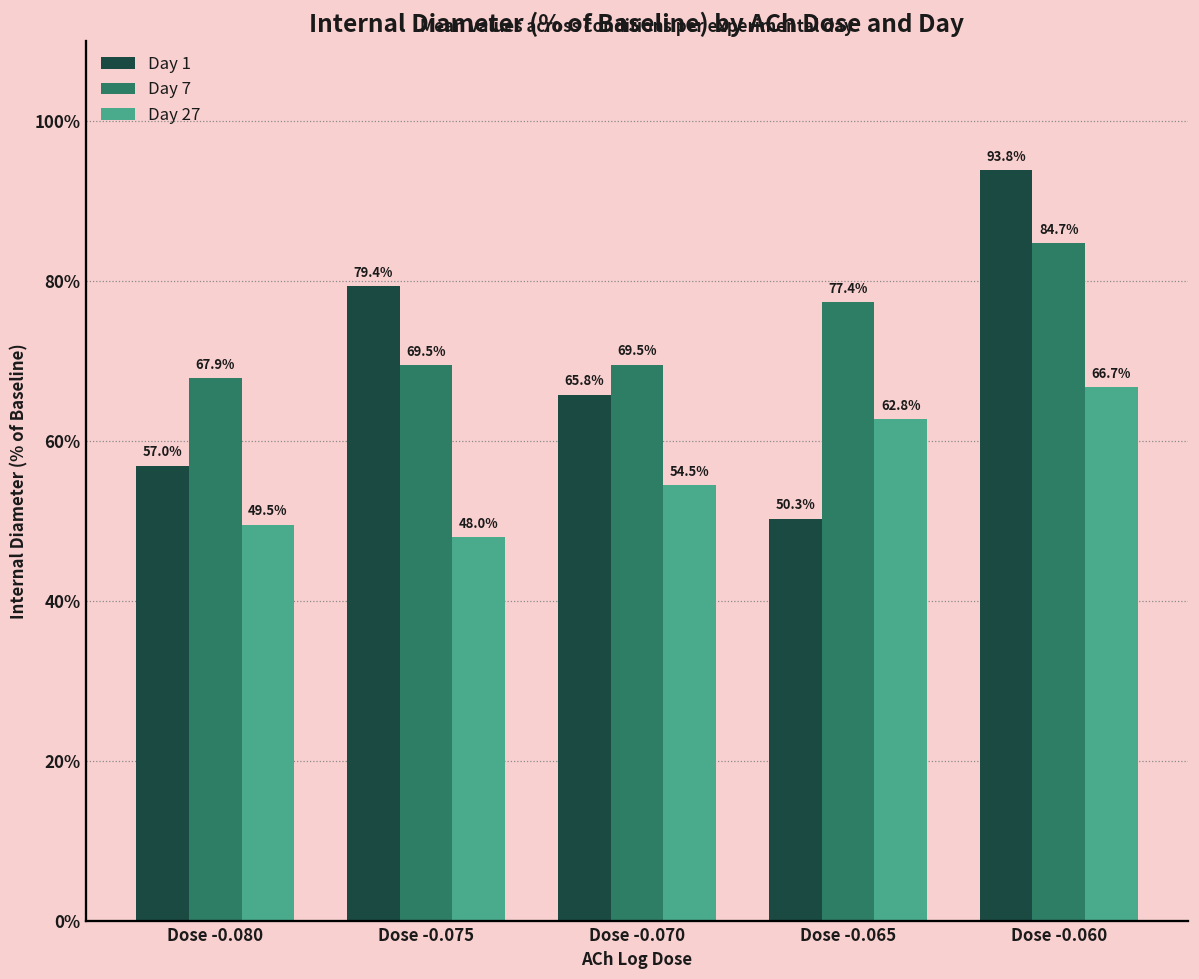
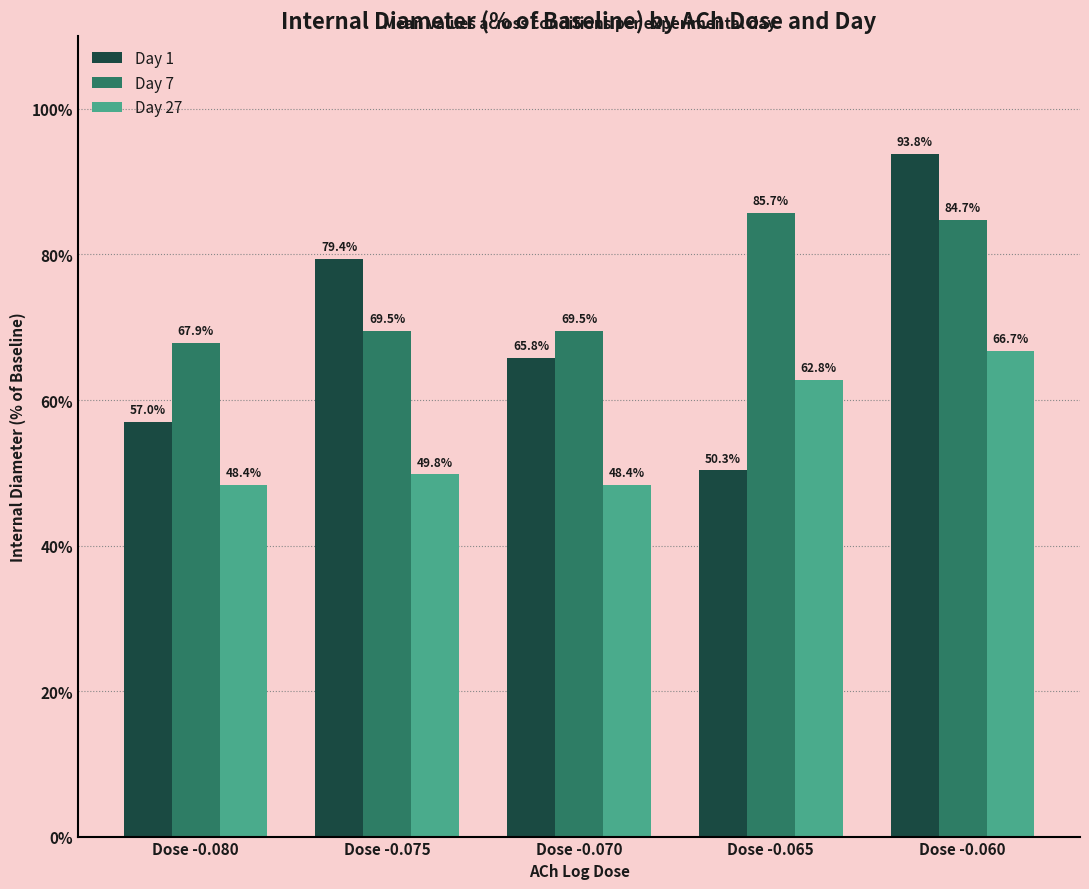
Day 27, Dose -0.080: 49.5% -> 48.4%
Day 27, Dose -0.075: 48.0% -> 49.8%
Day 27, Dose -0.070: 54.5% -> 48.4%
Day 7, Dose -0.065: 77.4% -> 85.7%
